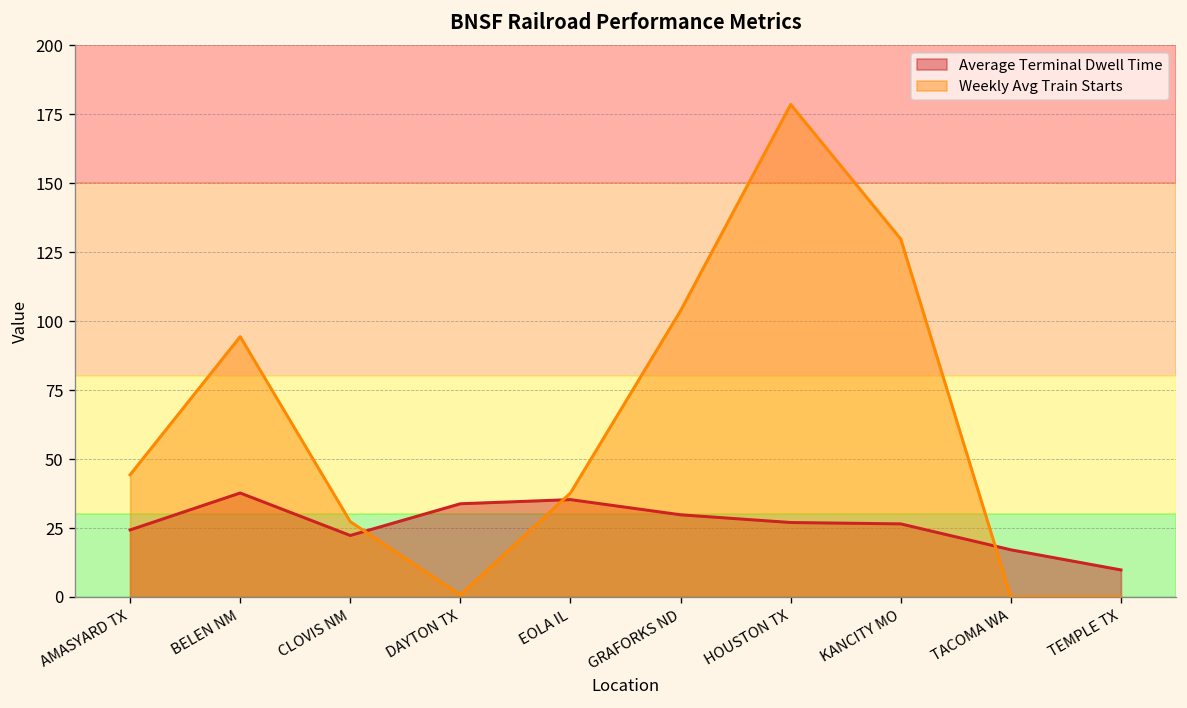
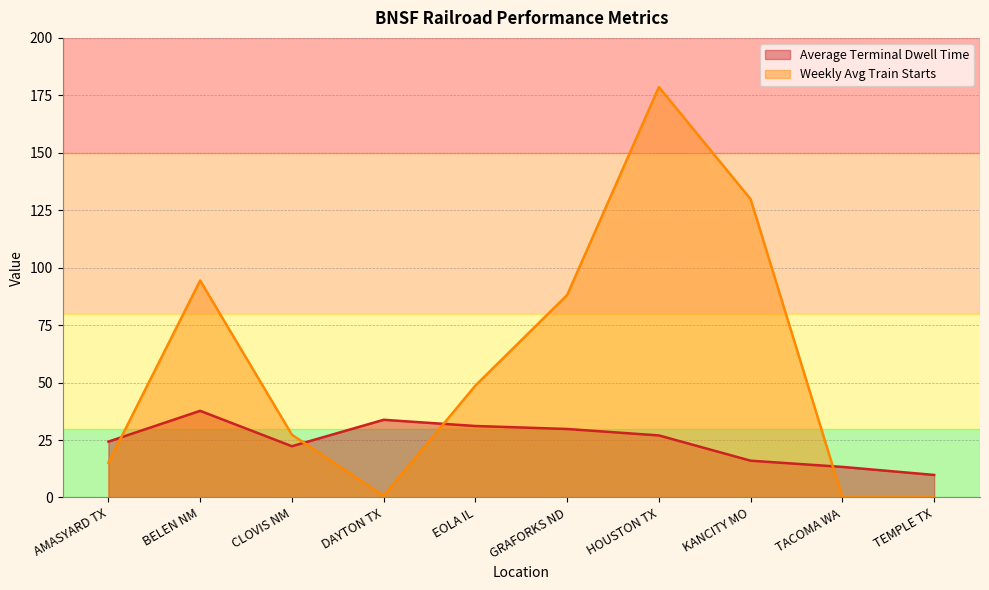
Weekly Avg Train Starts, AMASYARD TX: 44 -> 15
Average Terminal Dwell Time, EOLA IL: 35 -> 31
Weekly Avg Train Starts, EOLA IL: 38 -> 49
Weekly Avg Train Starts, GRAFORKS ND: 104 -> 88
Average Terminal Dwell Time, KANCITY MO: 27 -> 16
Average Terminal Dwell Time, TACOMA WA: 17 -> 13
